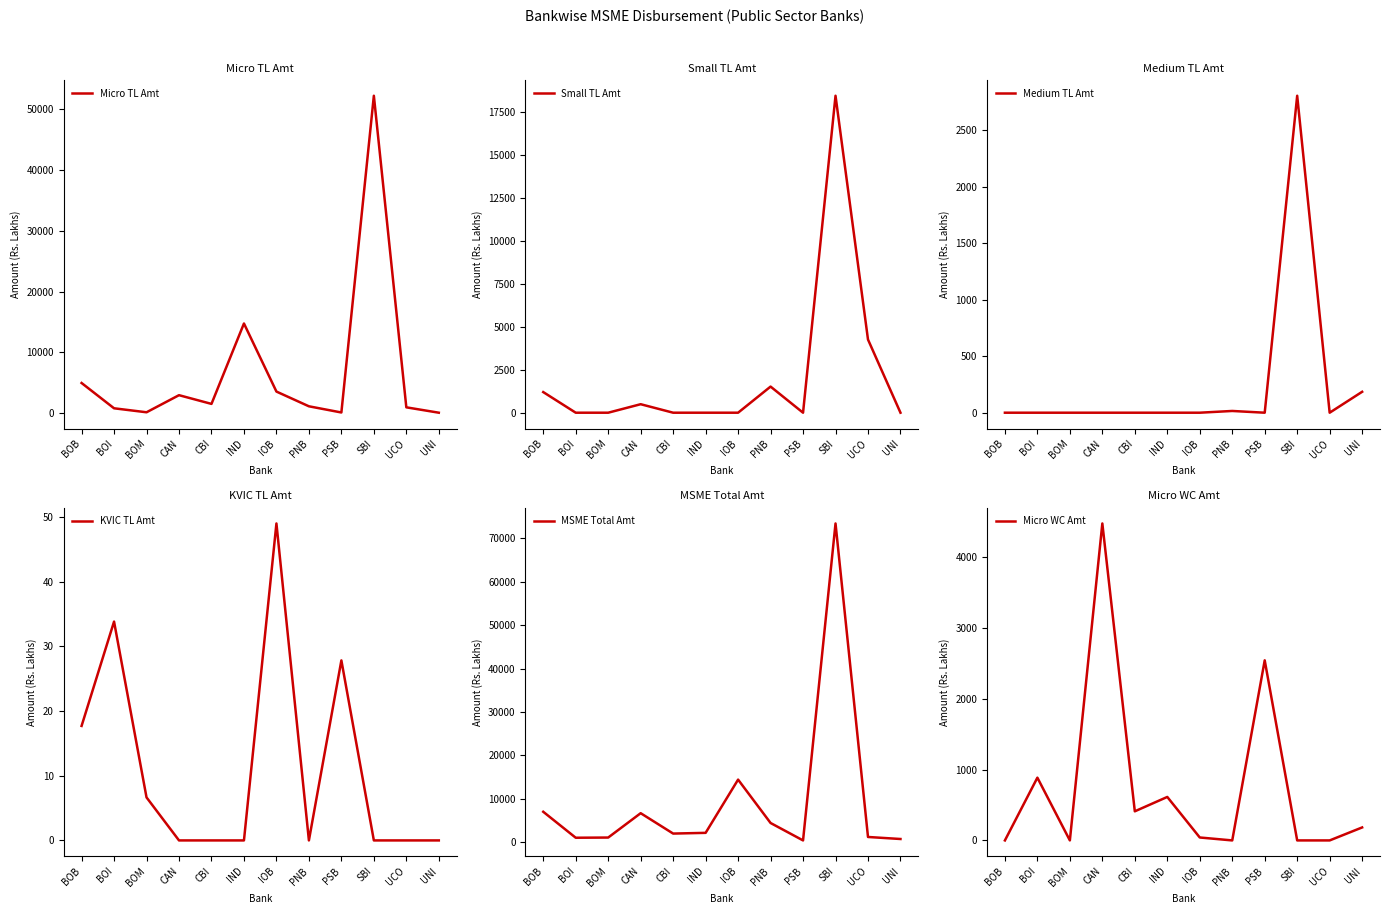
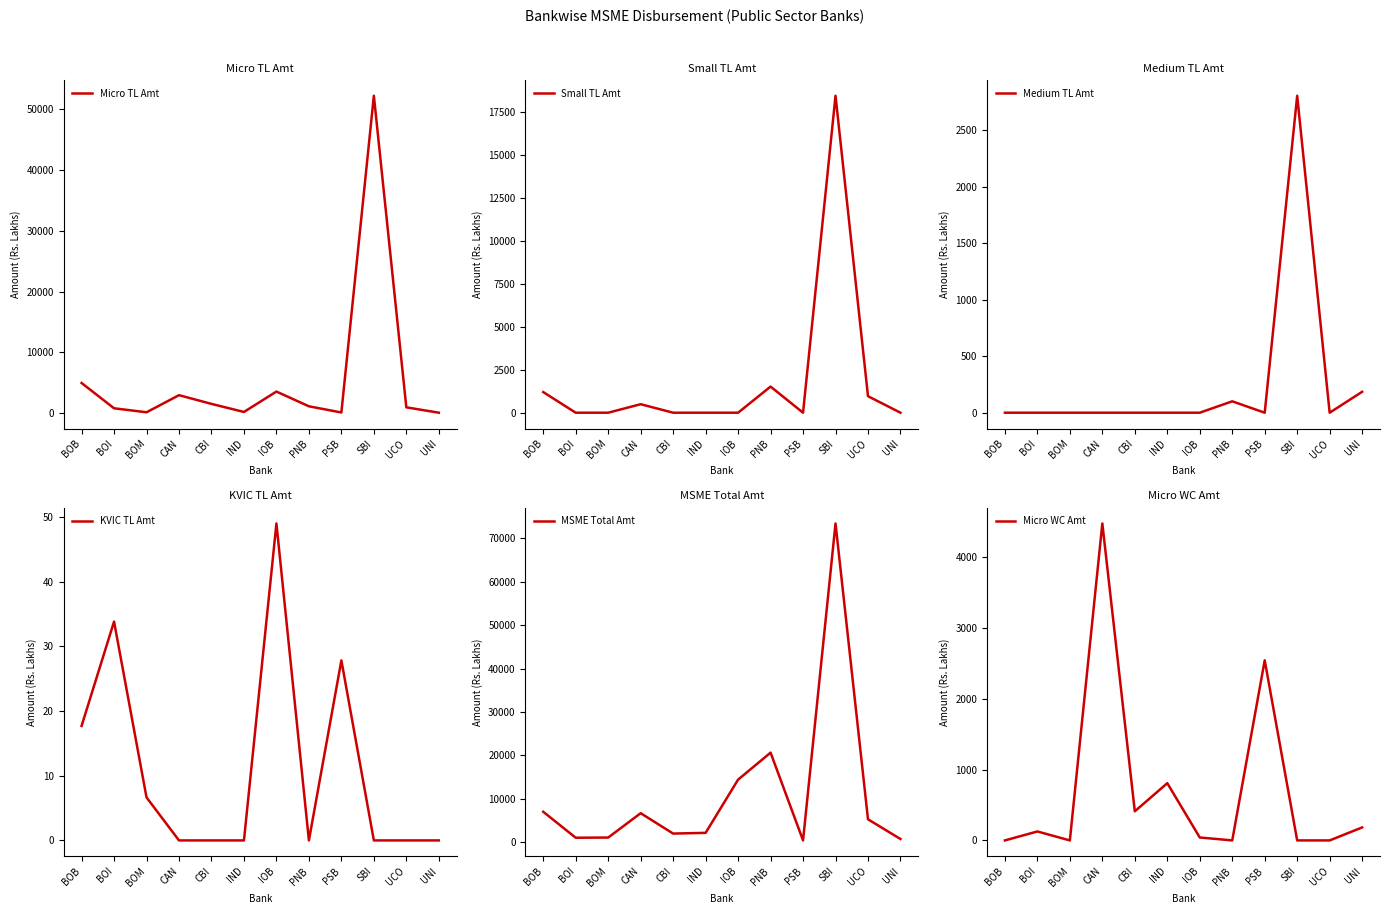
Micro TL Amt, IND: 15000 -> 0
Small TL Amt, UCO: 4300 -> 1000
Medium TL Amt, PNB: 20 -> 100
MSME Total Amt, PNB: 4000 -> 21000
MSME Total Amt, UCO: 1000 -> 5000
Micro WC Amt, BOI: 900 -> 100
Micro WC Amt, IND: 600 -> 800
